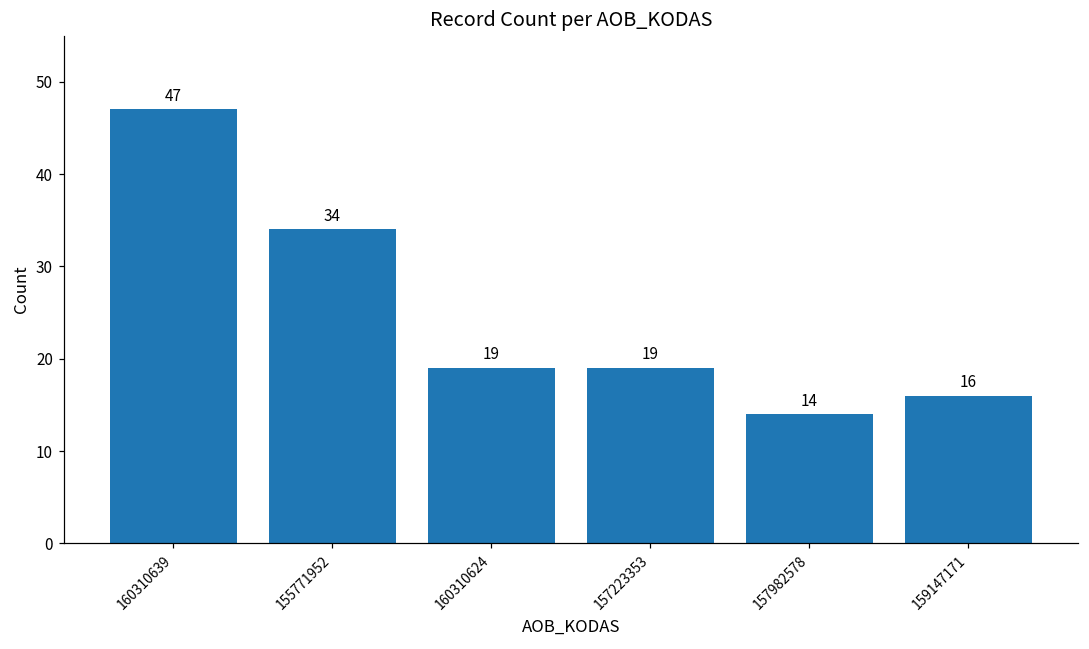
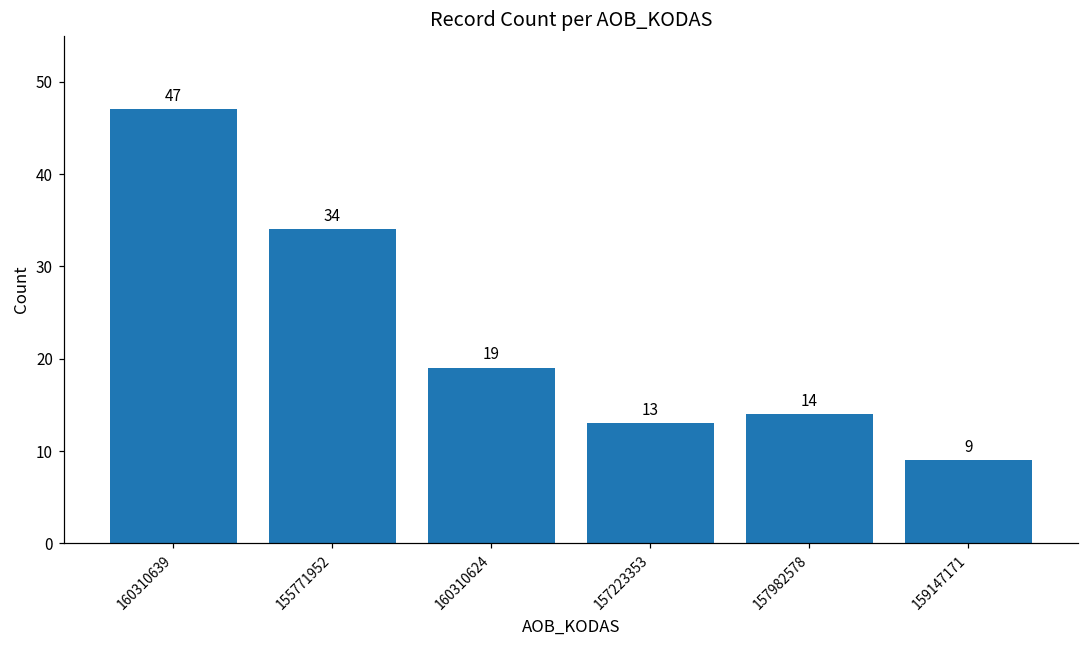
157223353: 19 -> 13
159147171: 16 -> 9
